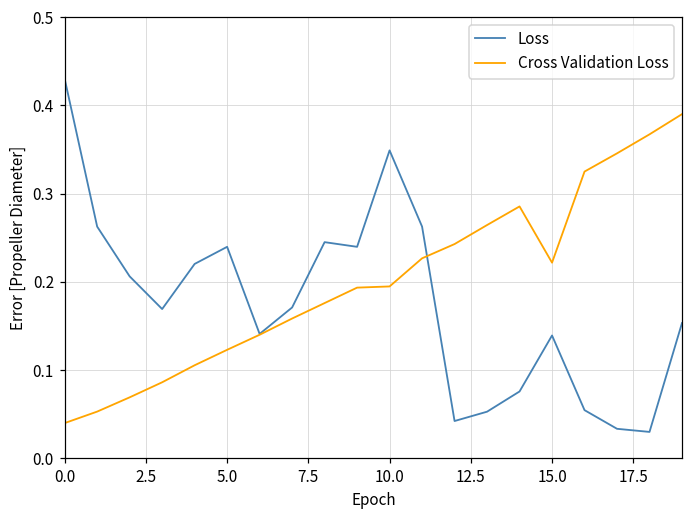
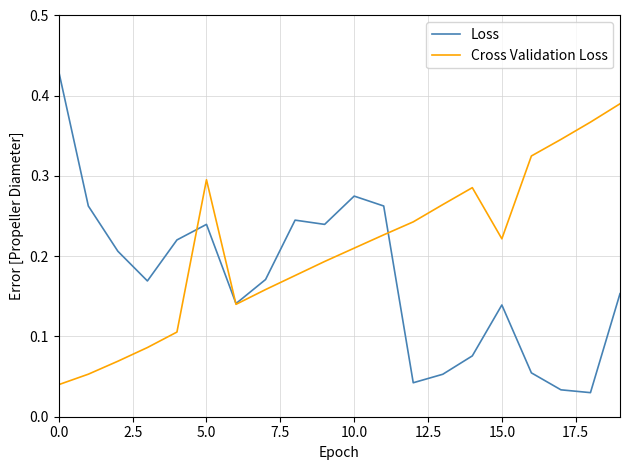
Cross Validation Loss, 5.0: 0.12 -> 0.30
Loss, 10.0: 0.35 -> 0.27
Cross Validation Loss, 10.0: 0.19 -> 0.21
